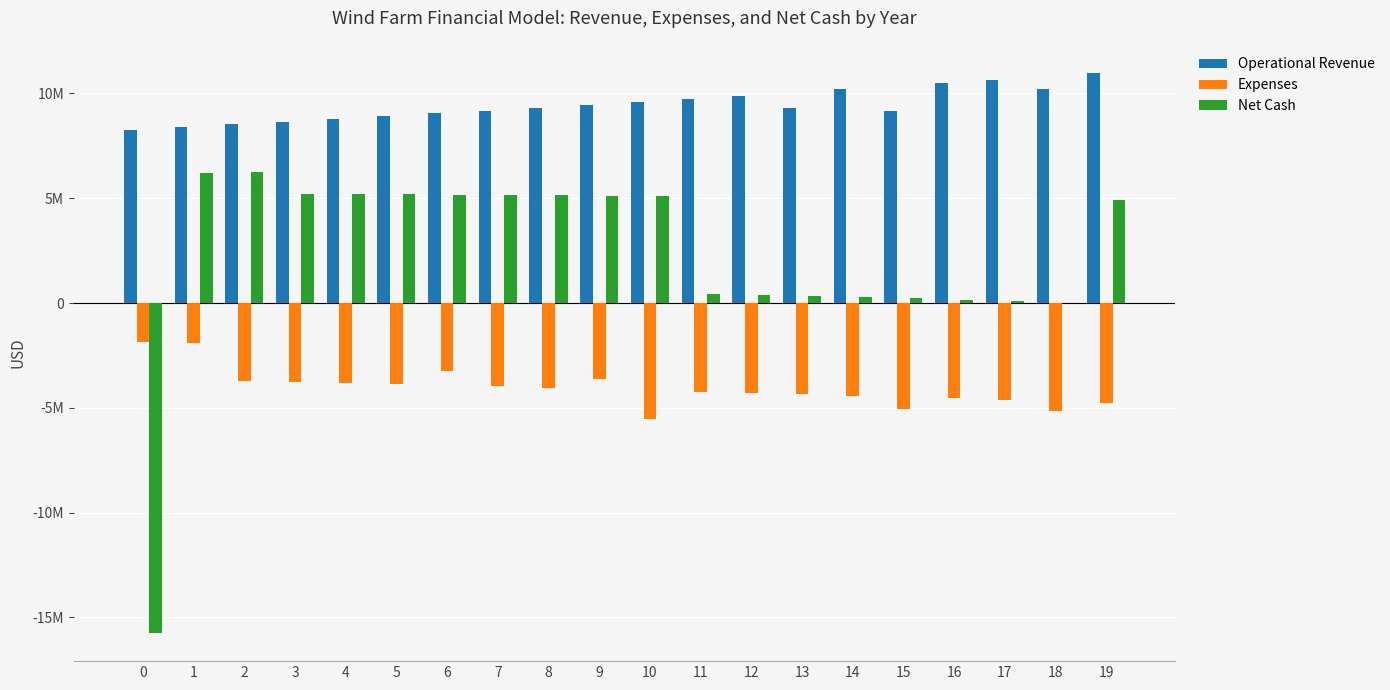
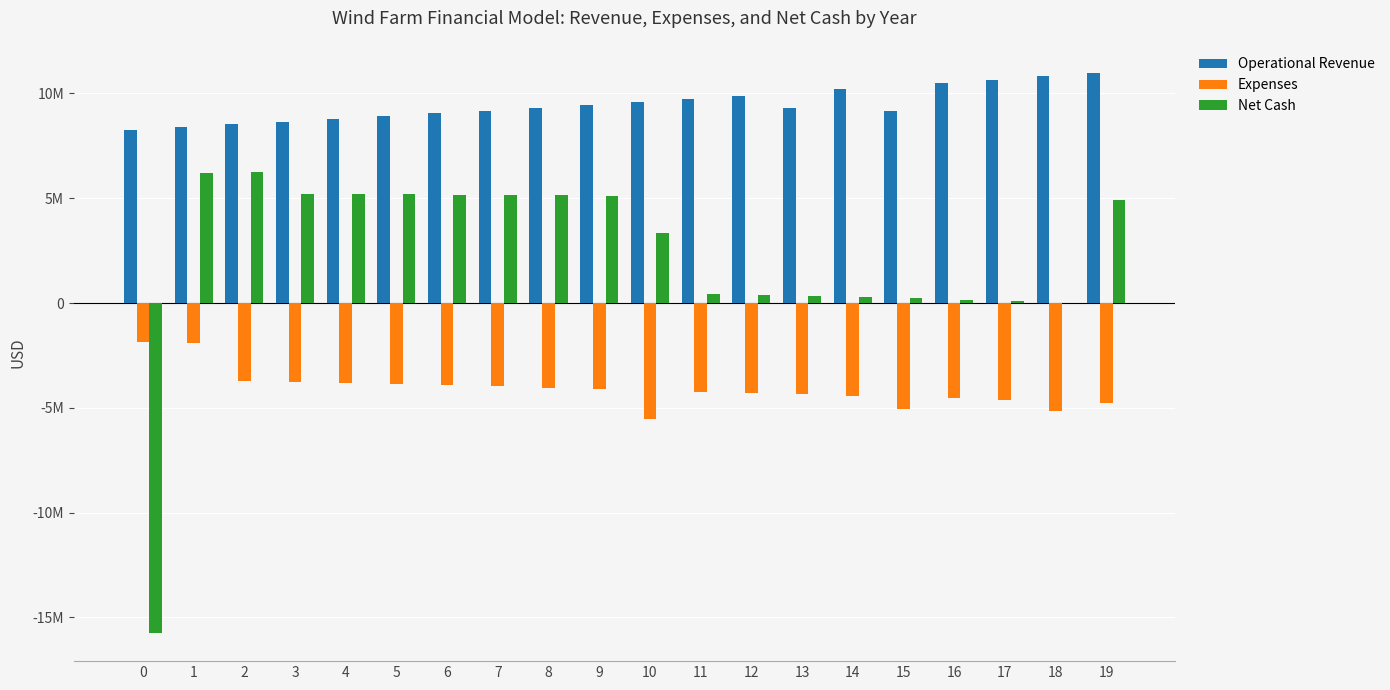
Expenses, 6: -3200000 -> -3900000
Expenses, 9: -3600000 -> -4100000
Net Cash, 10: 5100000 -> 3300000
Operational Revenue, 18: 10200000 -> 10800000
